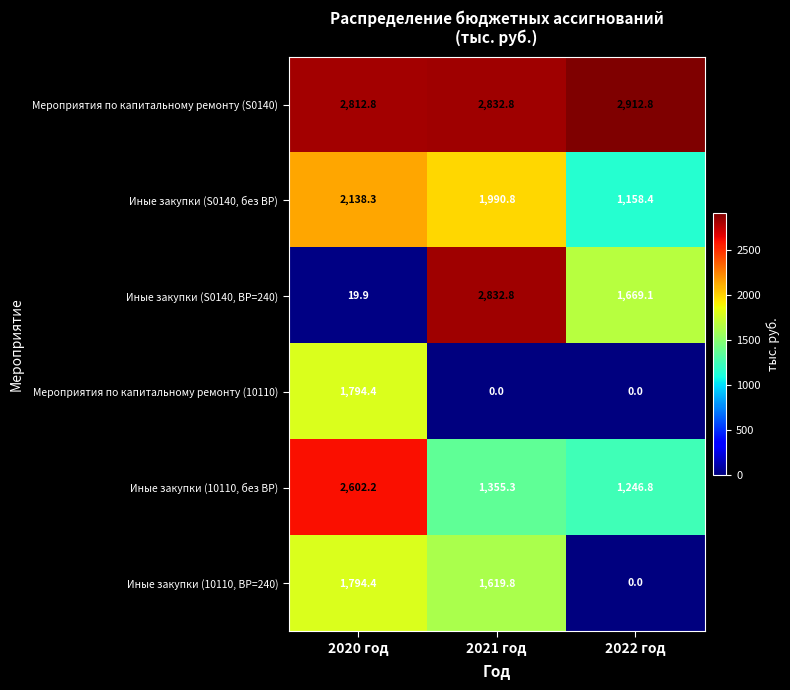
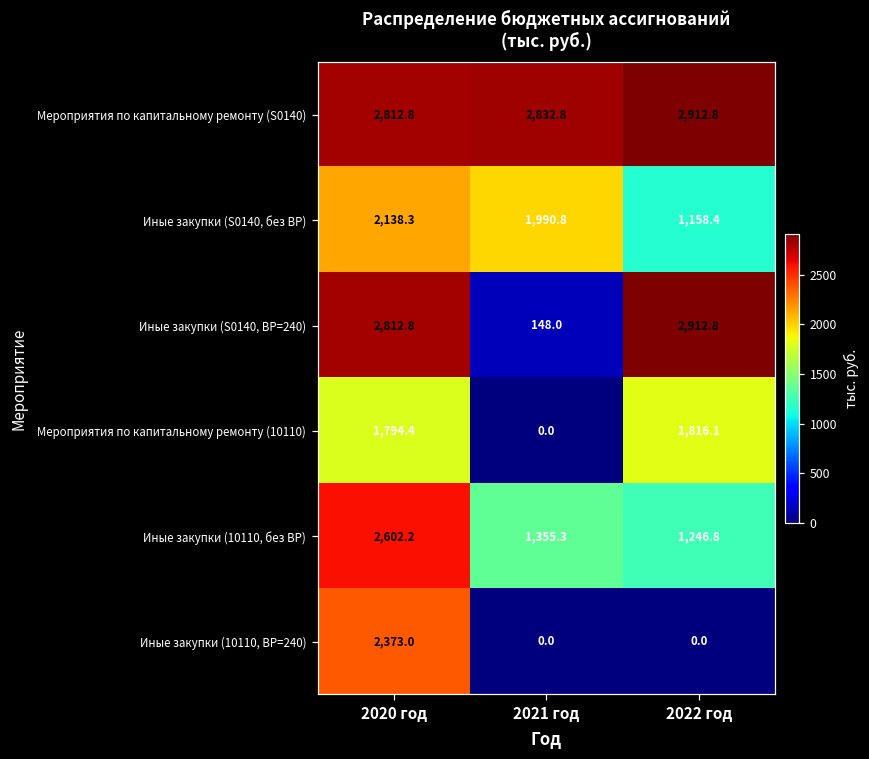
Иные закупки (S0140, ВР=240), 2020 год: 19.9 -> 2,812.8
Иные закупки (S0140, ВР=240), 2021 год: 2,832.8 -> 148.0
Иные закупки (S0140, ВР=240), 2022 год: 1,669.1 -> 2,912.8
Мероприятия по капитальному ремонту (10110), 2022 год: 0.0 -> 1,816.1
Иные закупки (10110, ВР=240), 2020 год: 1,794.4 -> 2,373.0
Иные закупки (10110, ВР=240), 2021 год: 1,619.8 -> 0.0
